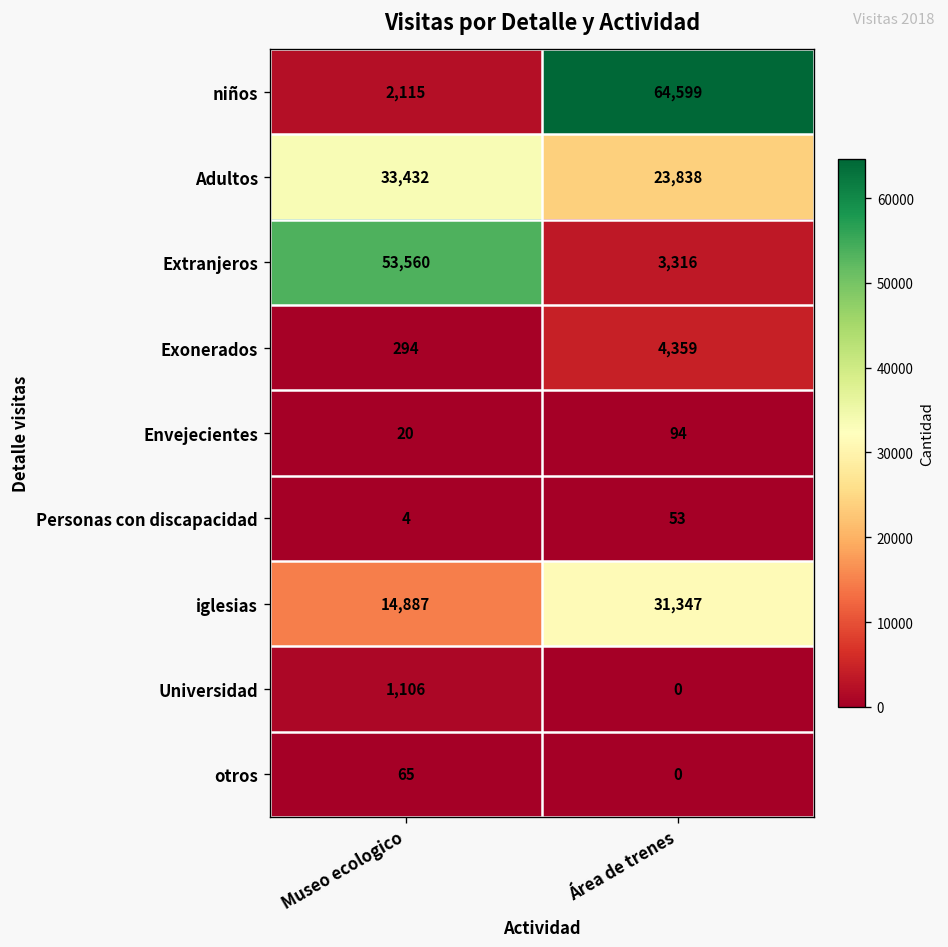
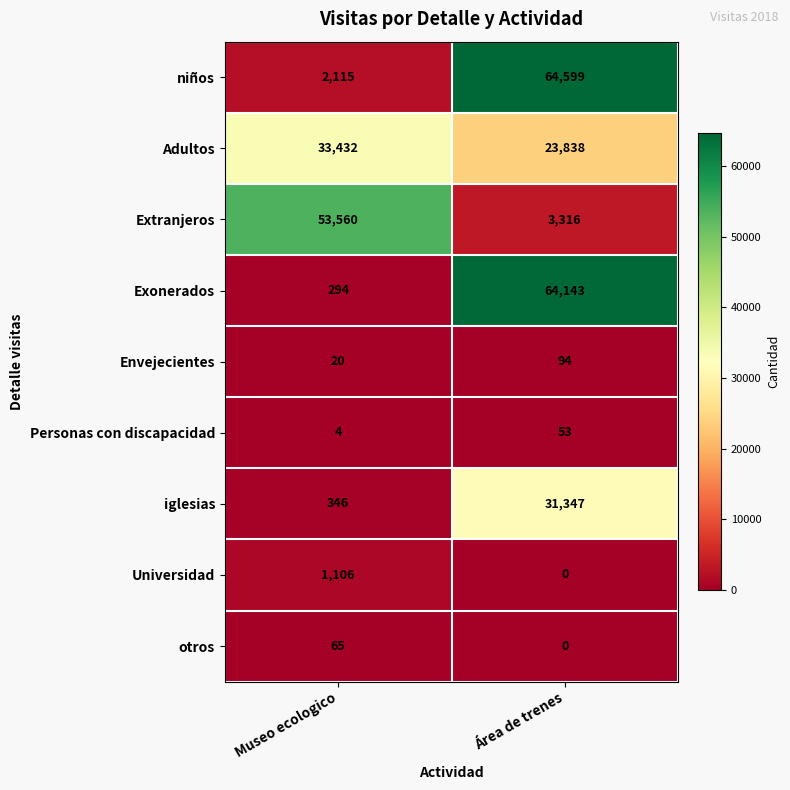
Exonerados, Área de trenes: 4,359 -> 64,143
iglesias, Museo ecologico: 14,887 -> 346
